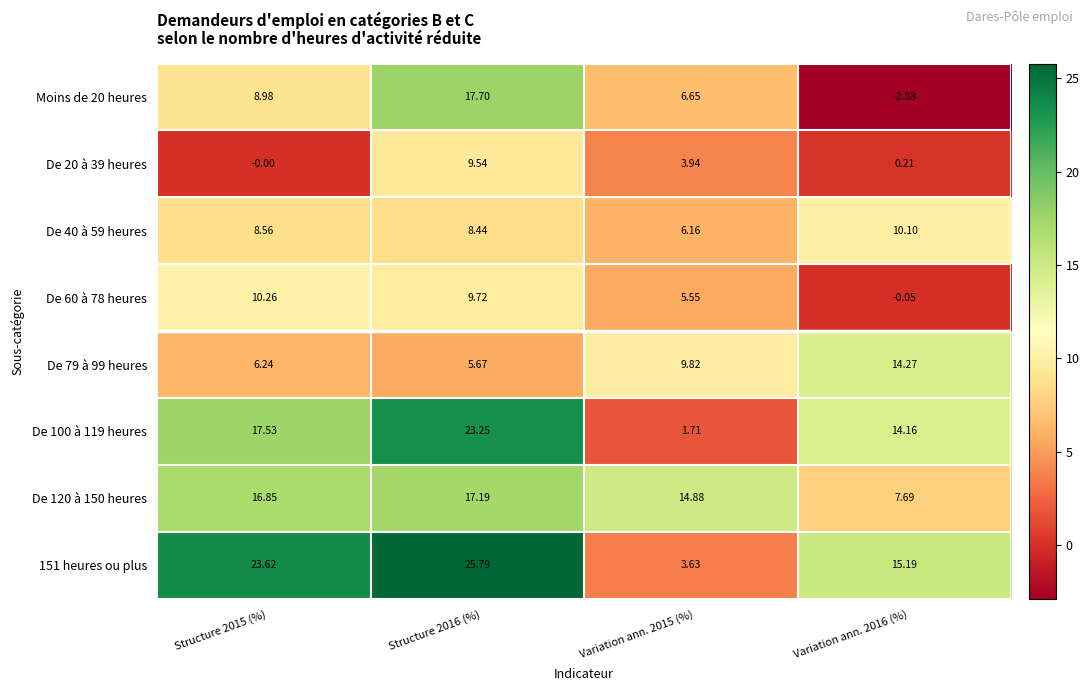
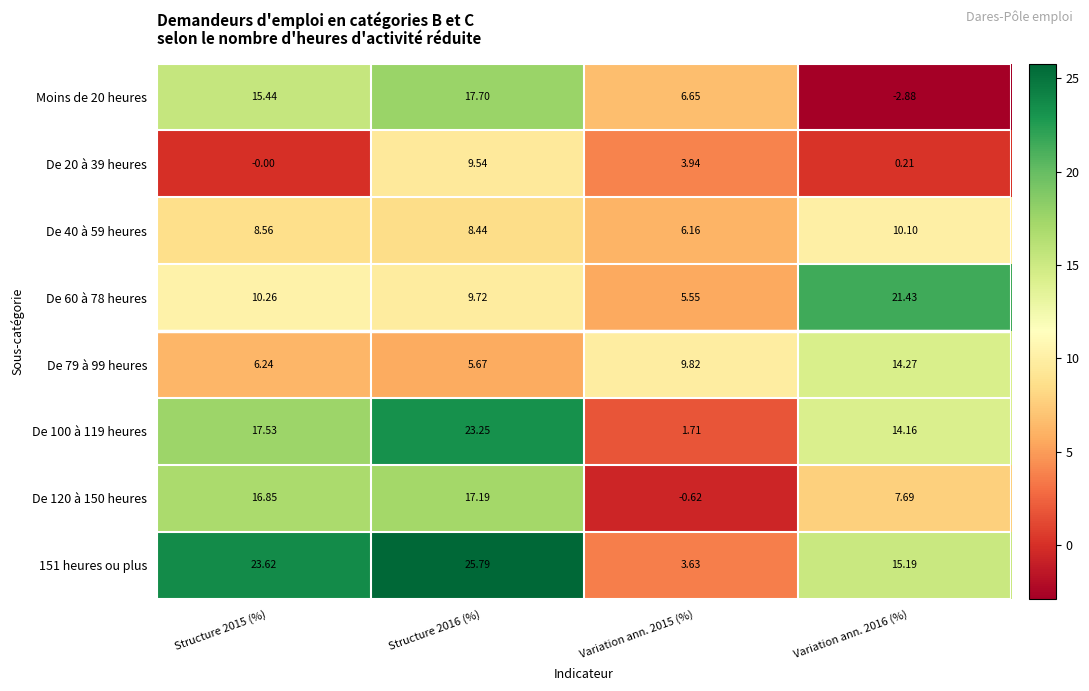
Moins de 20 heures, Structure 2015 (%): 8.98 -> 15.44
De 60 à 78 heures, Variation ann. 2016 (%): -0.05 -> 21.43
De 120 à 150 heures, Variation ann. 2015 (%): 14.88 -> -0.62
